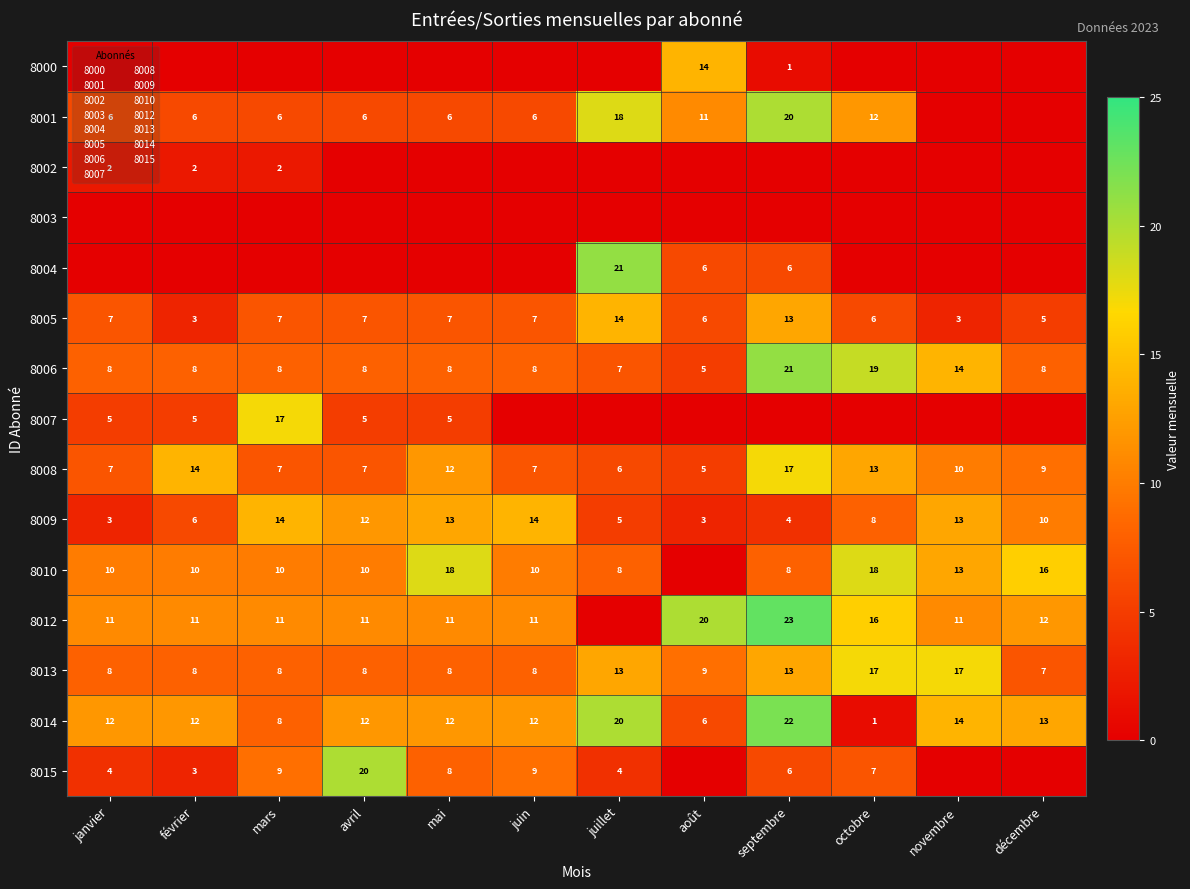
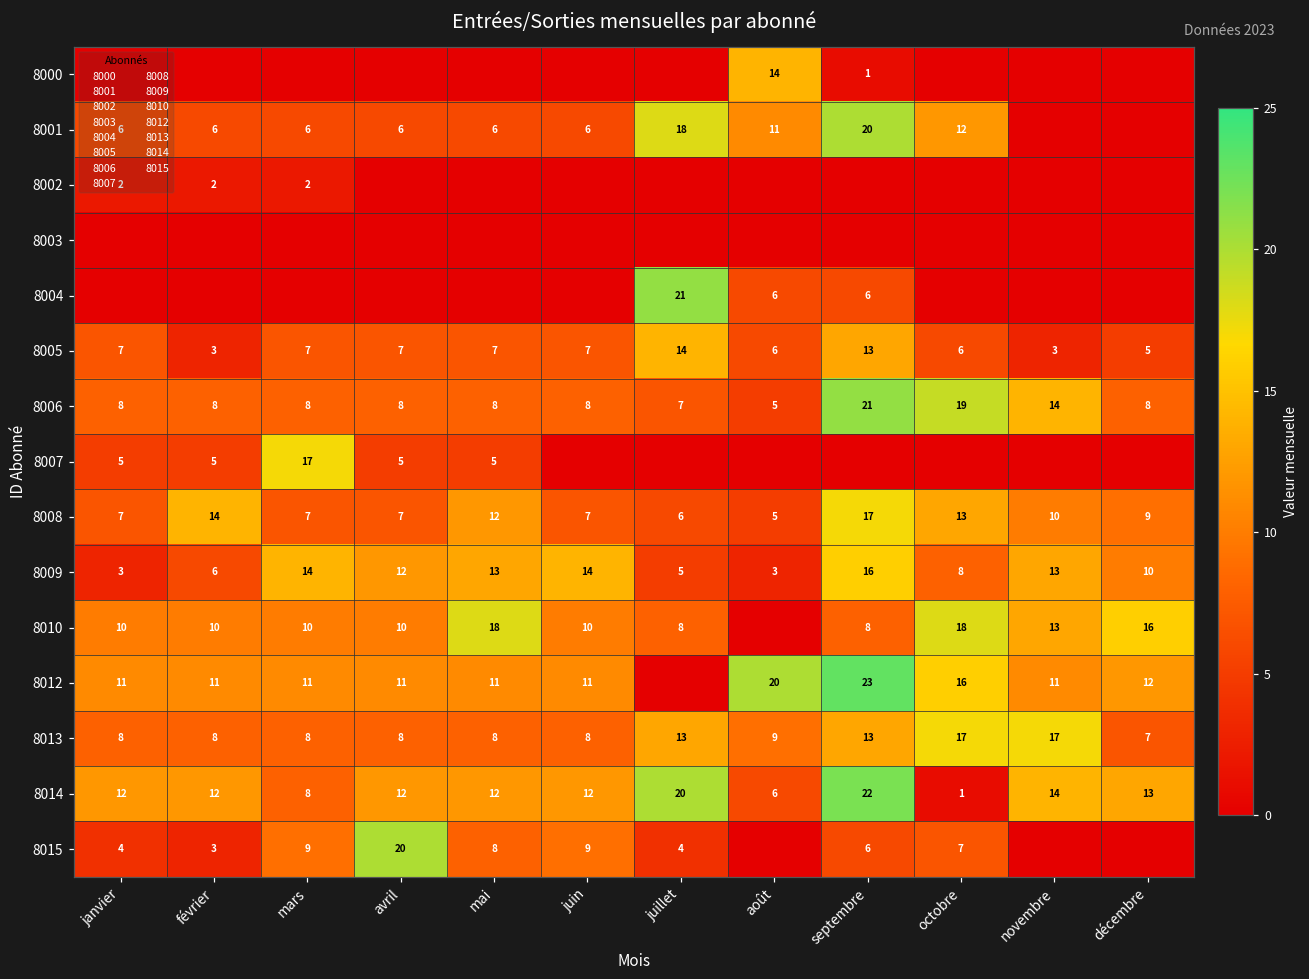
8009, septembre: 4 -> 16
